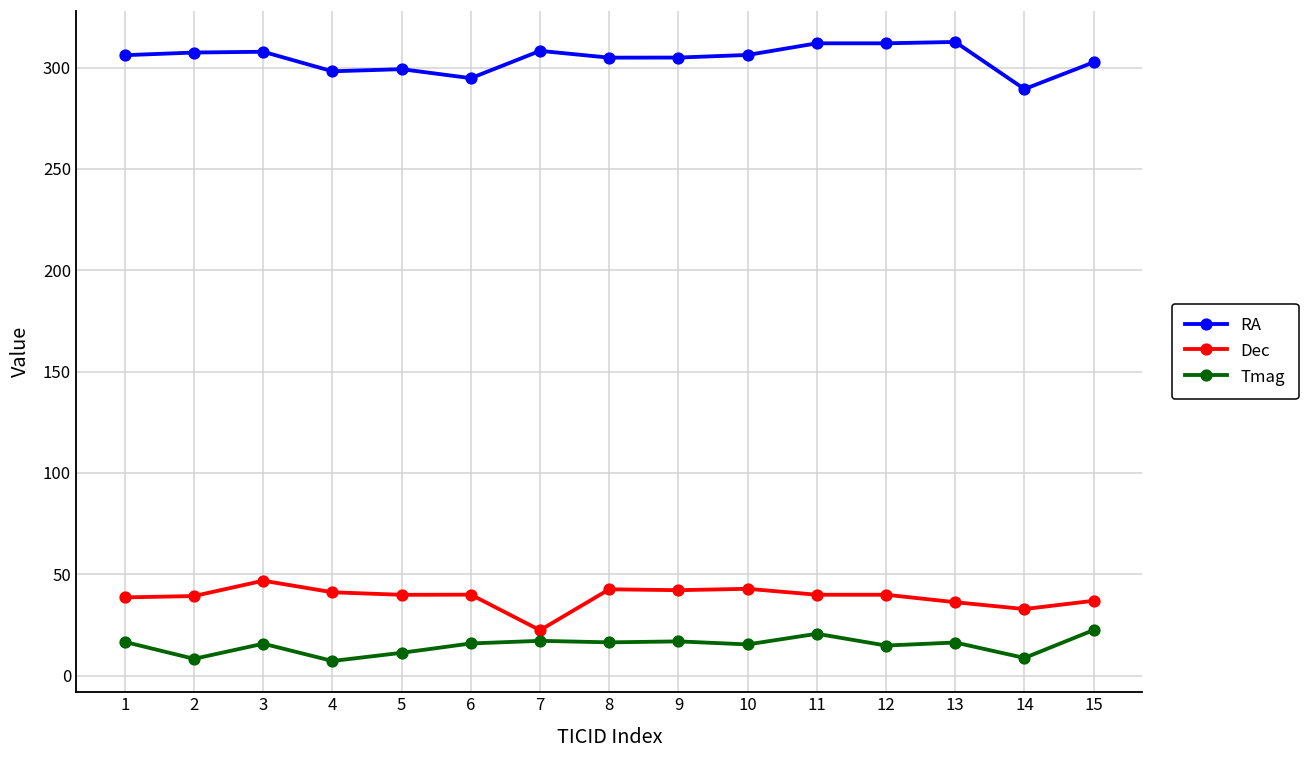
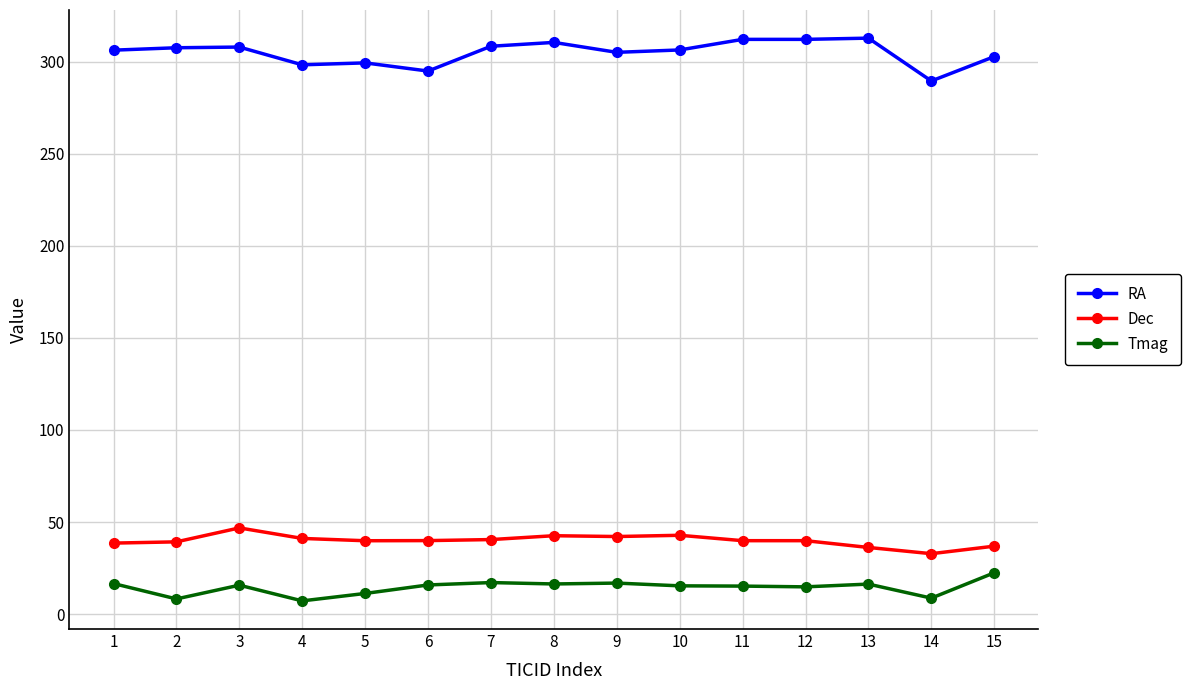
Dec, 7: 22 -> 40
RA, 8: 305 -> 310
Tmag, 11: 21 -> 15
